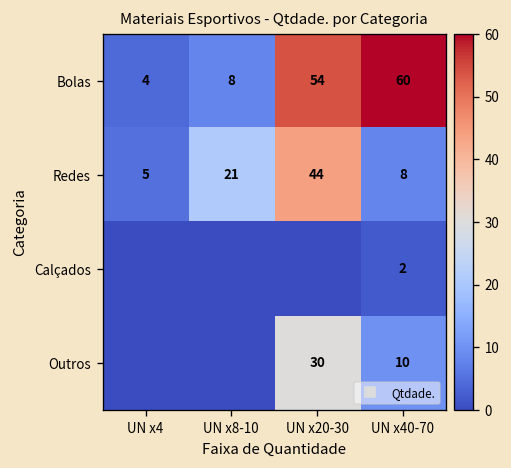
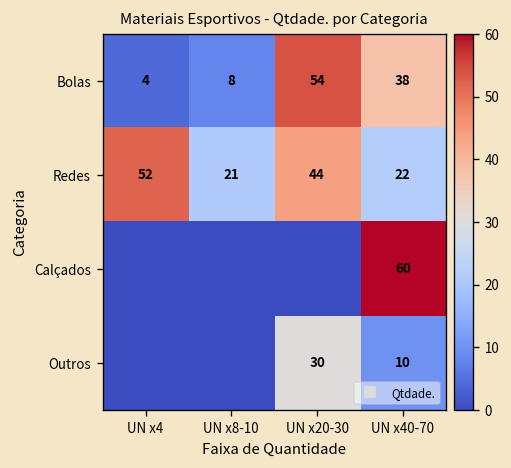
Bolas, UN x40-70: 60 -> 38
Redes, UN x4: 5 -> 52
Redes, UN x40-70: 8 -> 22
Calçados, UN x40-70: 2 -> 60
